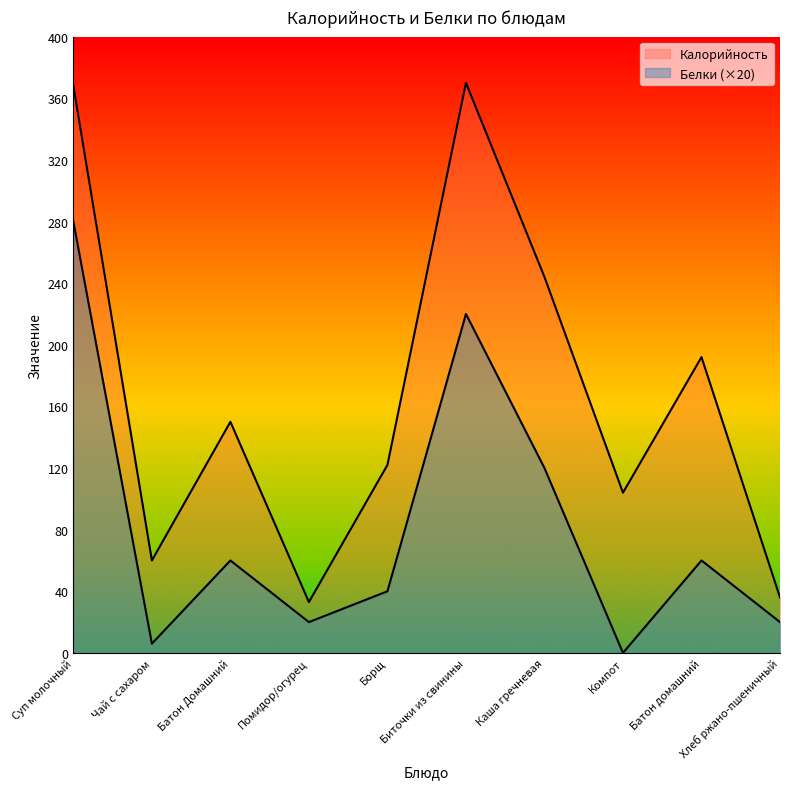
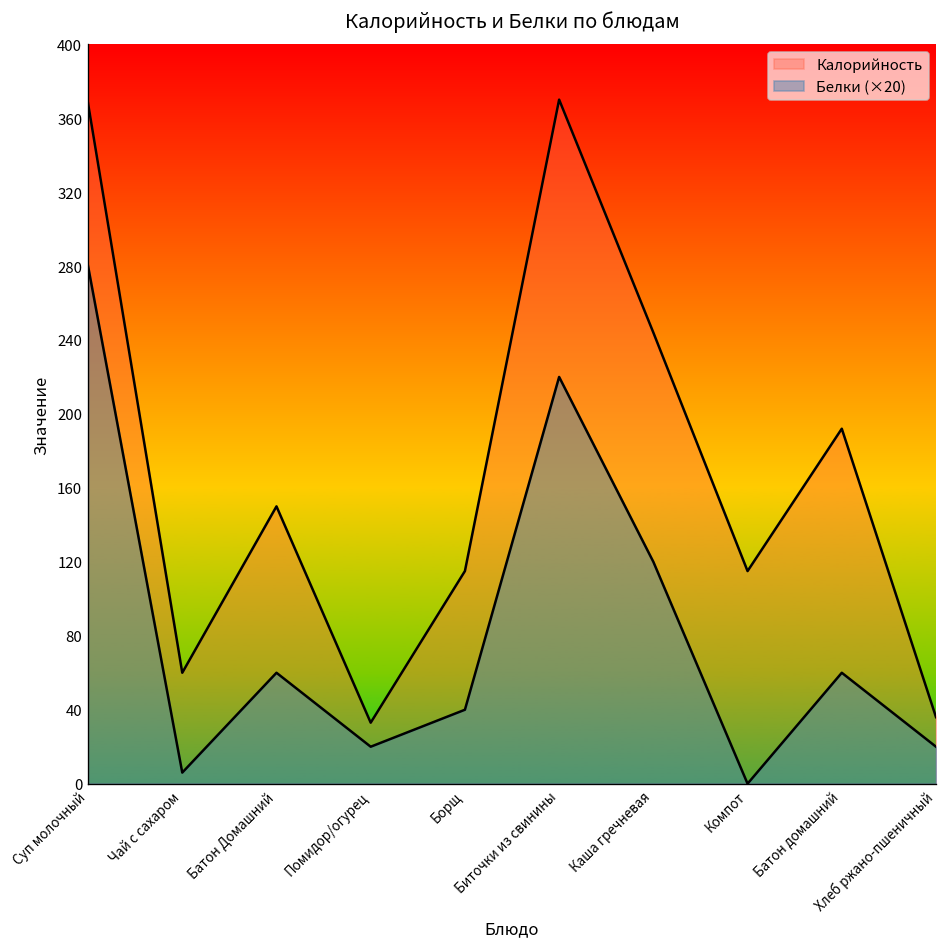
Калорийность, Борщ: 122 -> 115
Калорийность, Компот: 104 -> 115
